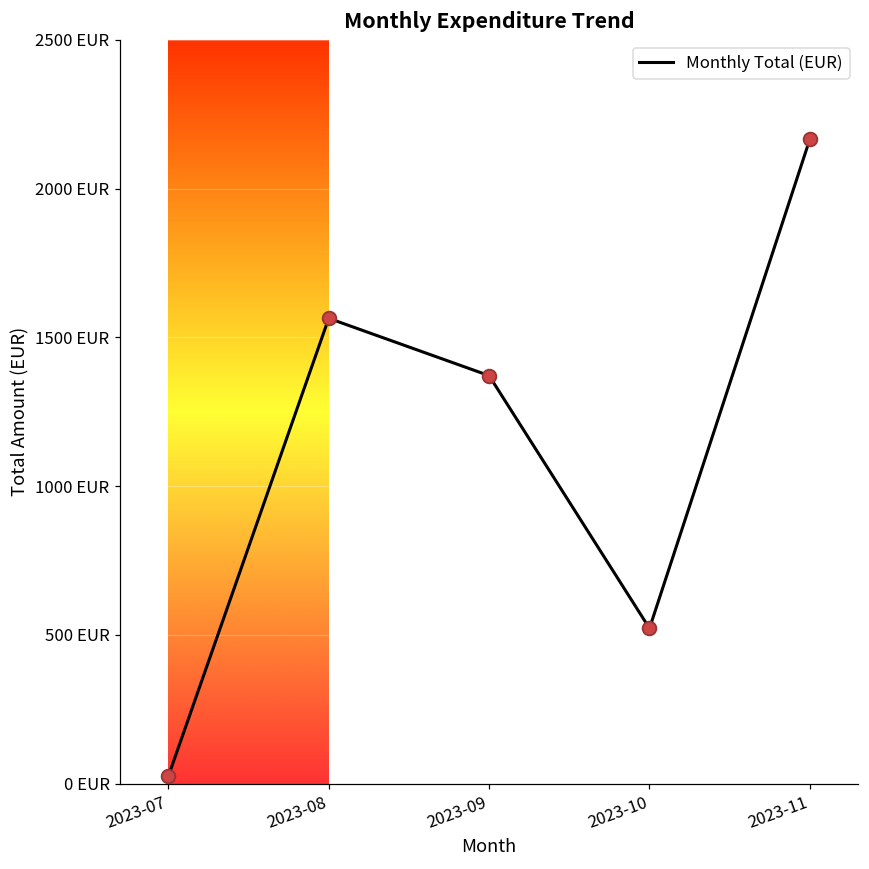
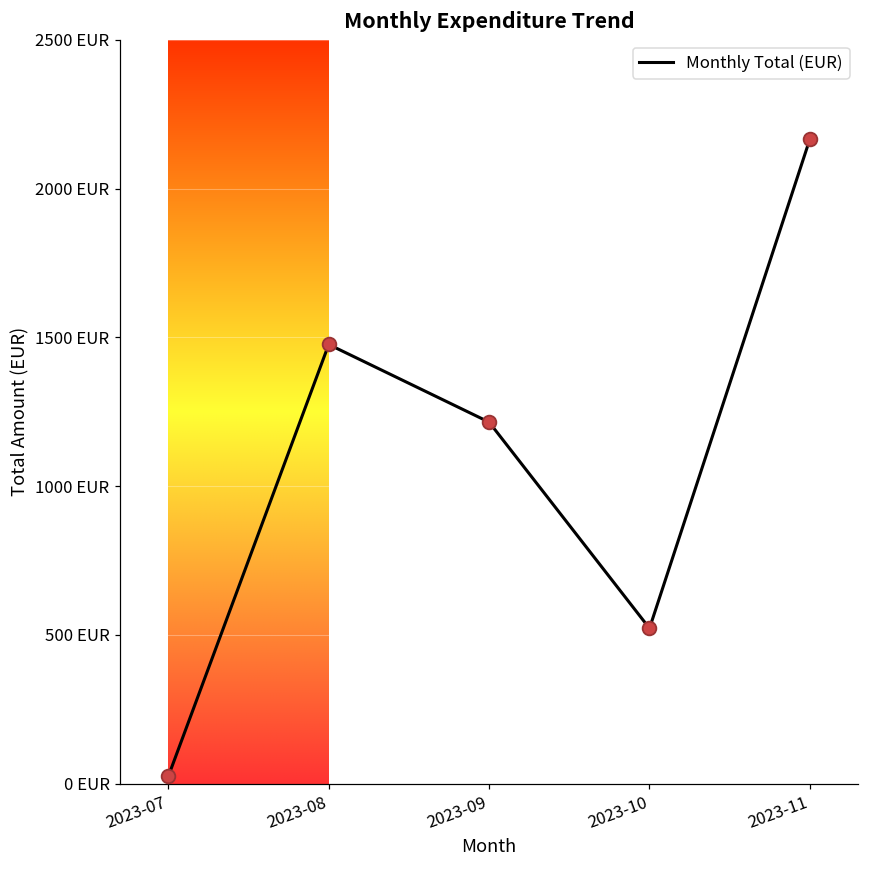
2023-08: 1560 EUR -> 1480 EUR
2023-09: 1370 EUR -> 1220 EUR
